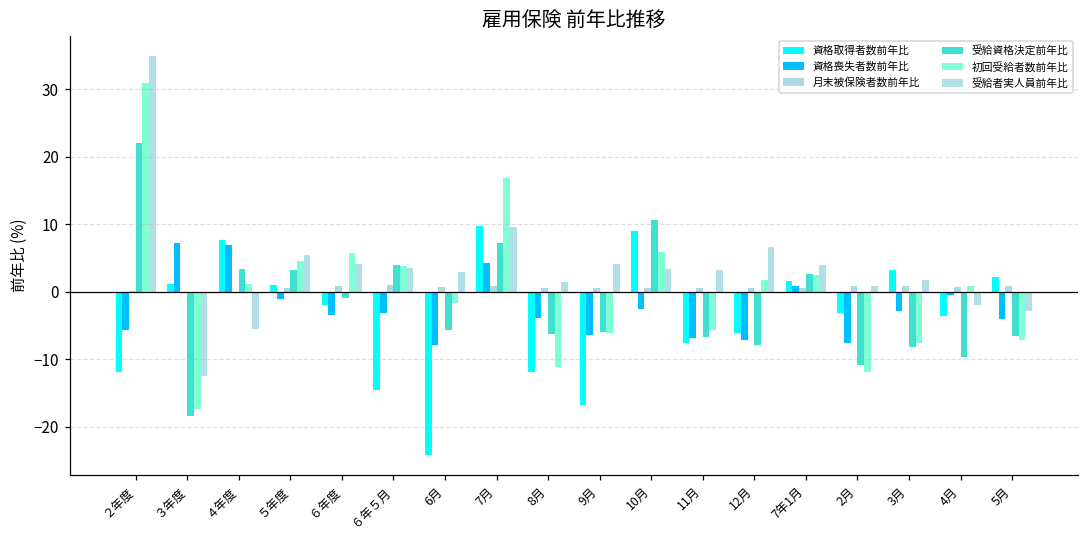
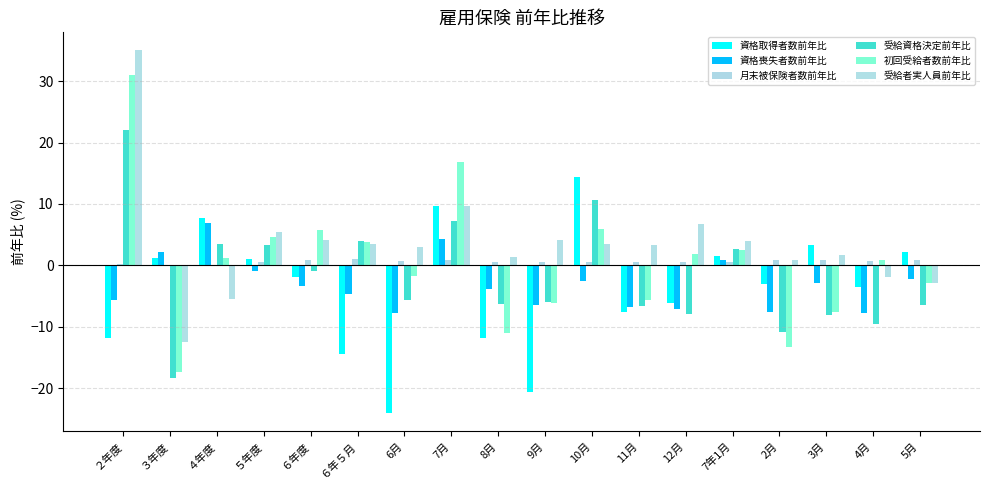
資格喪失者数前年比, ３年度: 7 -> 2
資格喪失者数前年比, ６年５月: -3 -> -5
資格取得者数前年比, 9月: -17 -> -21
資格取得者数前年比, 10月: 9 -> 14
初回受給者数前年比, 2月: -12 -> -13
資格喪失者数前年比, 4月: 0 -> -8
資格喪失者数前年比, 5月: -4 -> -2
初回受給者数前年比, 5月: -7 -> -3
